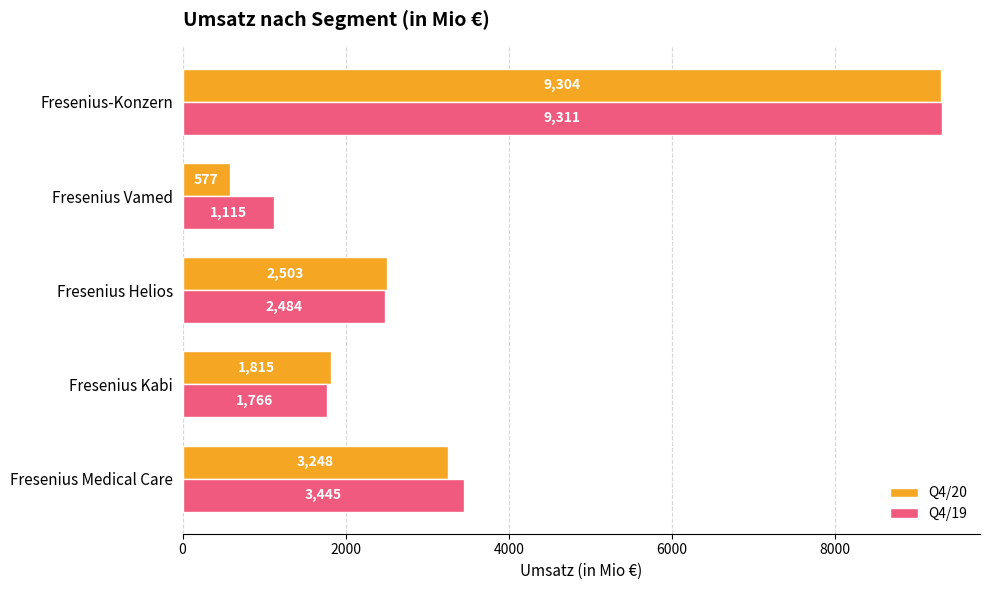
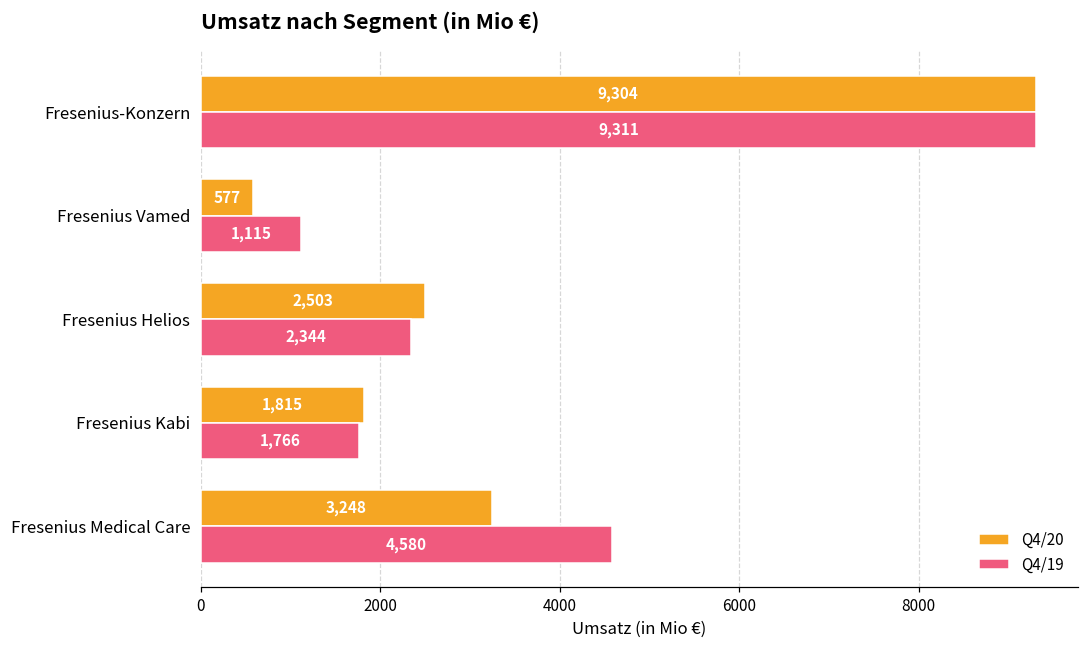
Q4/19, Fresenius Helios: 2,484 -> 2,344
Q4/19, Fresenius Medical Care: 3,445 -> 4,580
